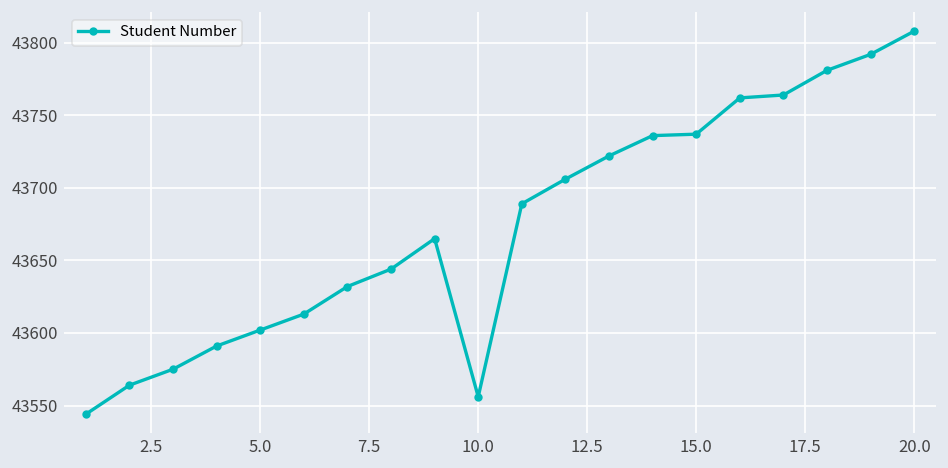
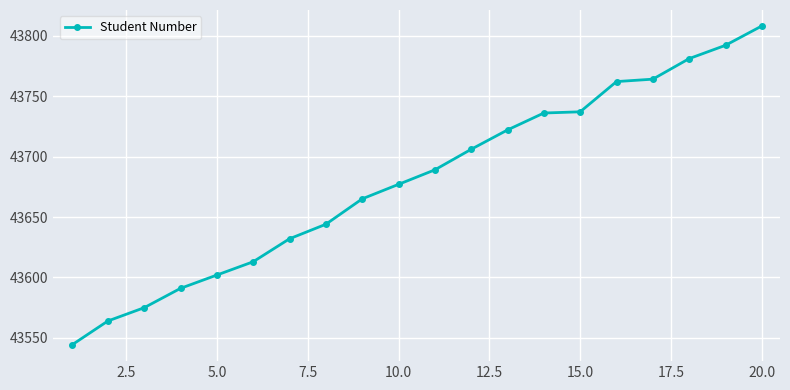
10.0: 43556 -> 43677
